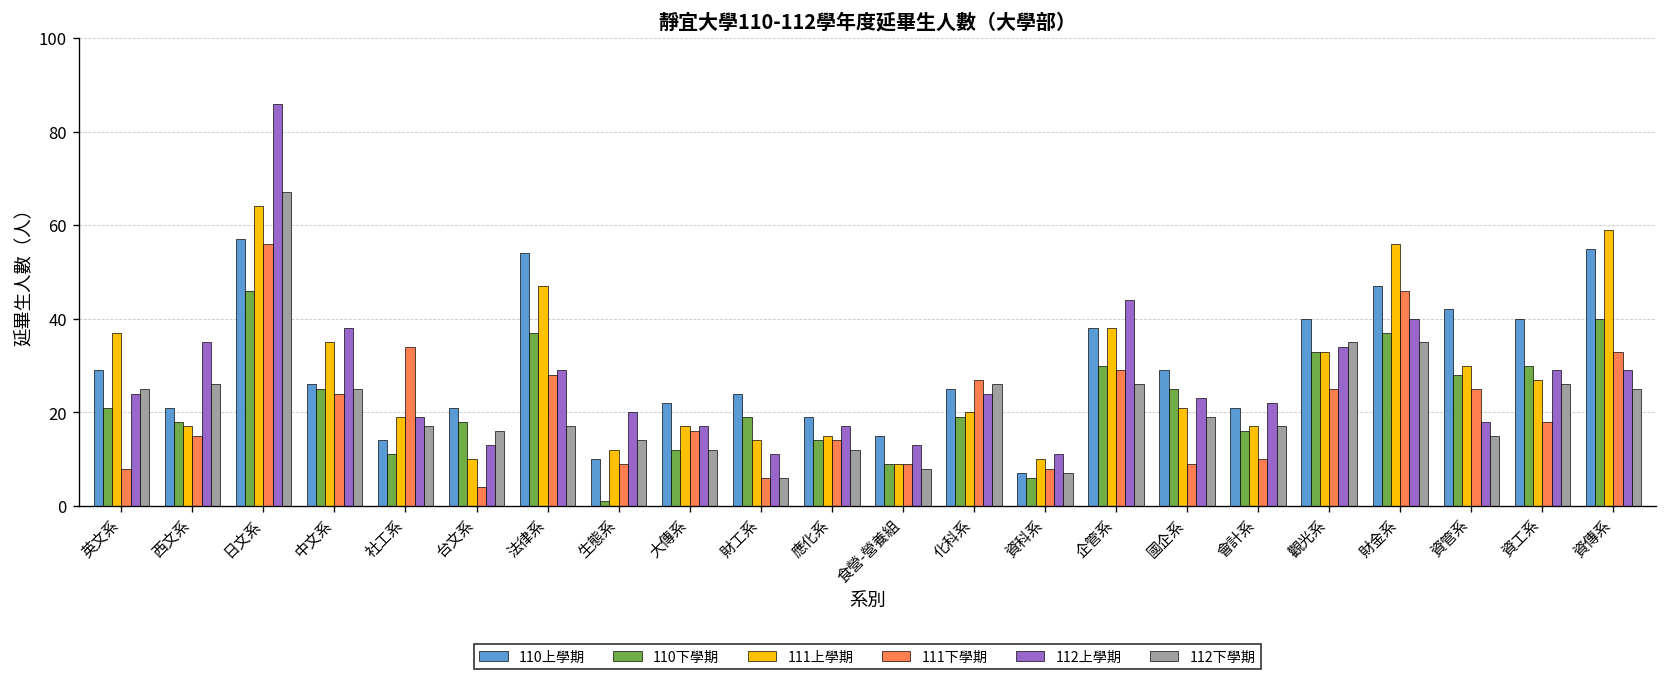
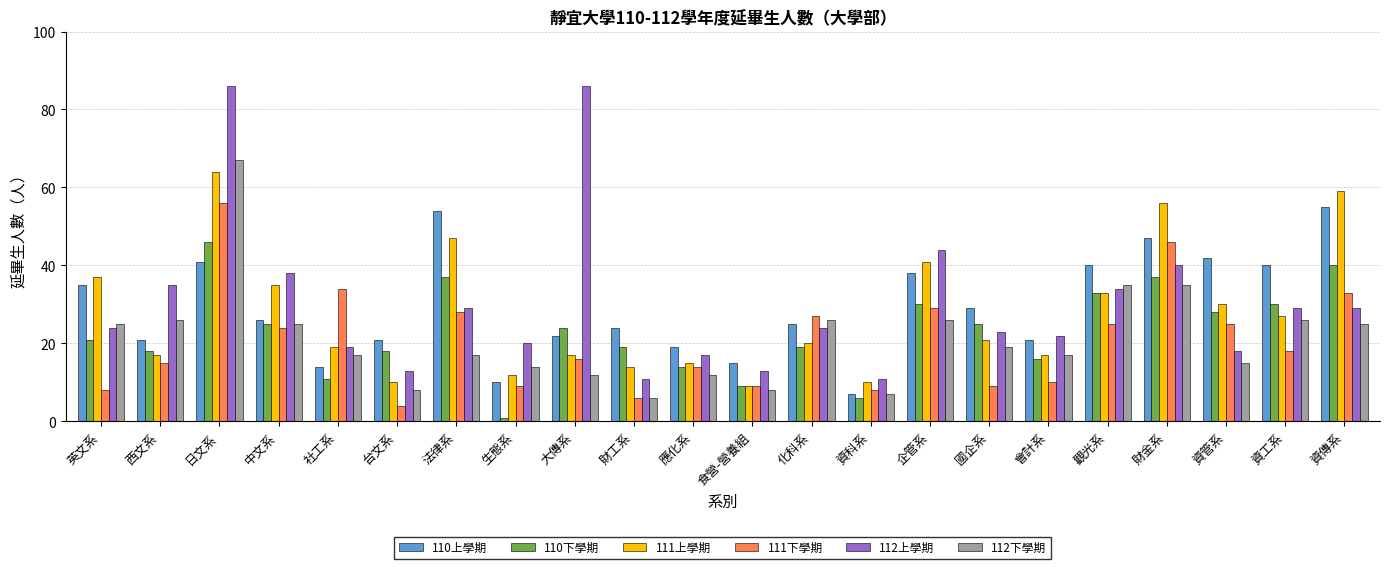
110上學期, 英文系: 29 -> 35
110上學期, 日文系: 57 -> 41
112下學期, 台文系: 16 -> 8
110下學期, 大傳系: 12 -> 24
112上學期, 大傳系: 17 -> 86
111上學期, 企管系: 38 -> 41
